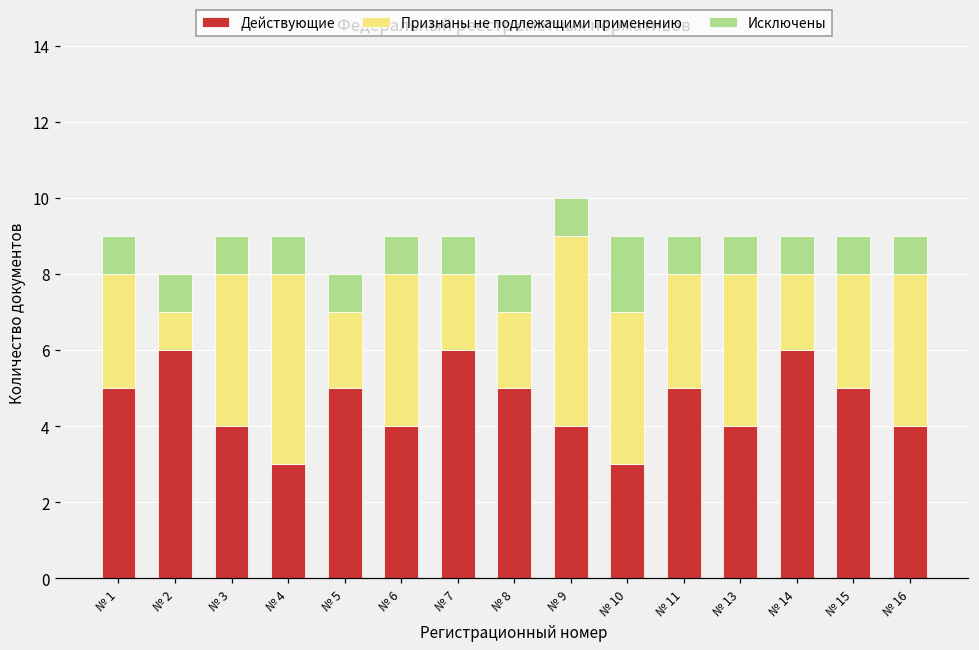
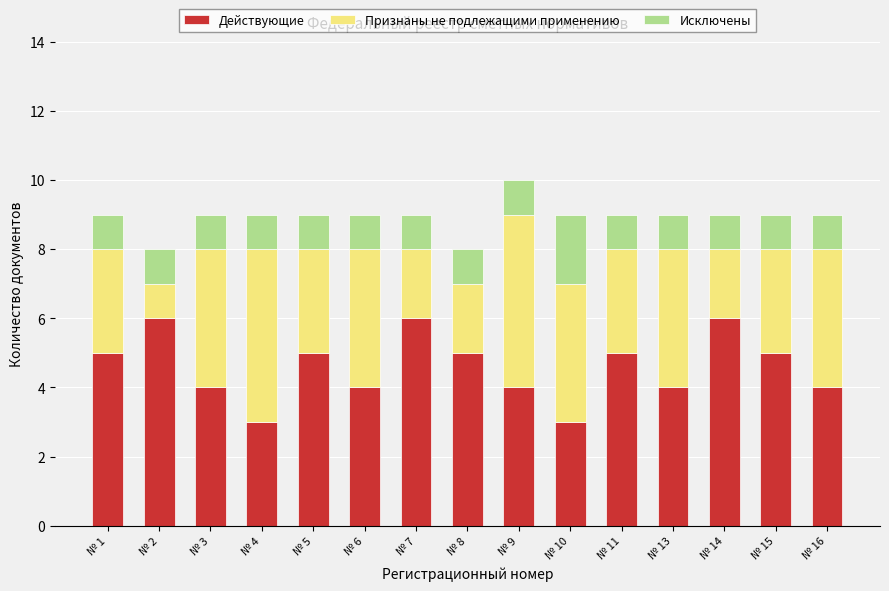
Признаны не подлежащими применению, № 5: 2 -> 3
